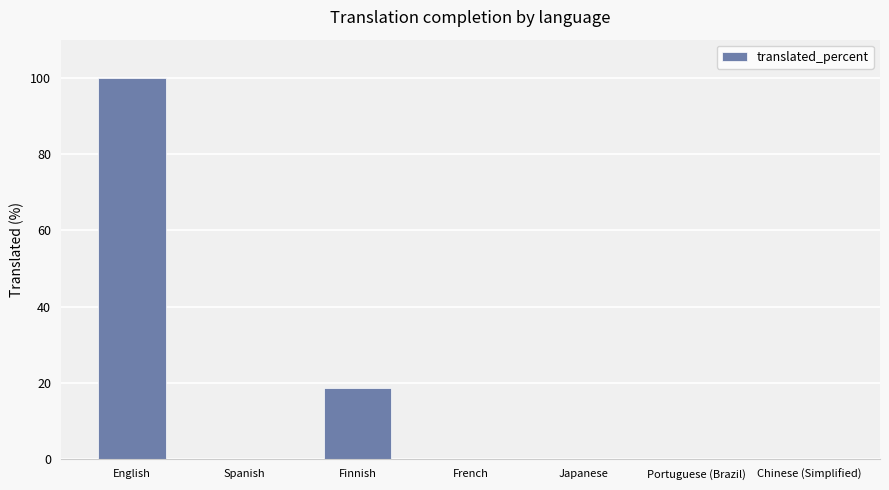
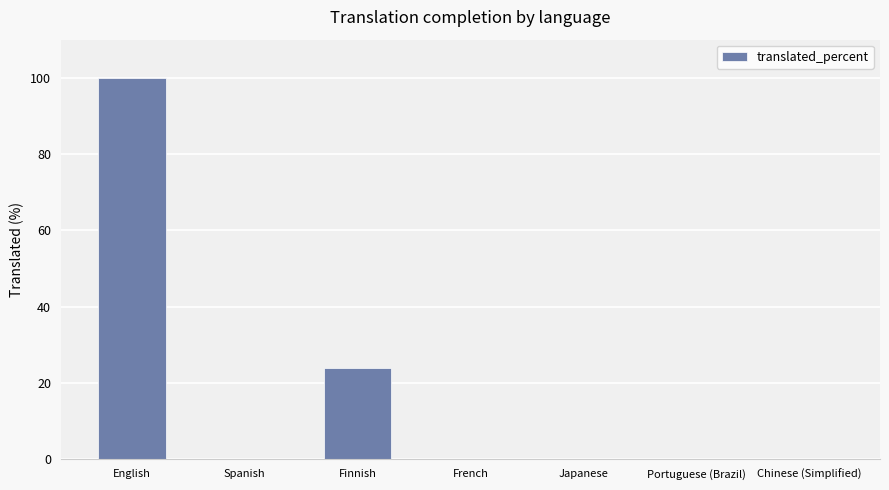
Finnish: 19 -> 24
